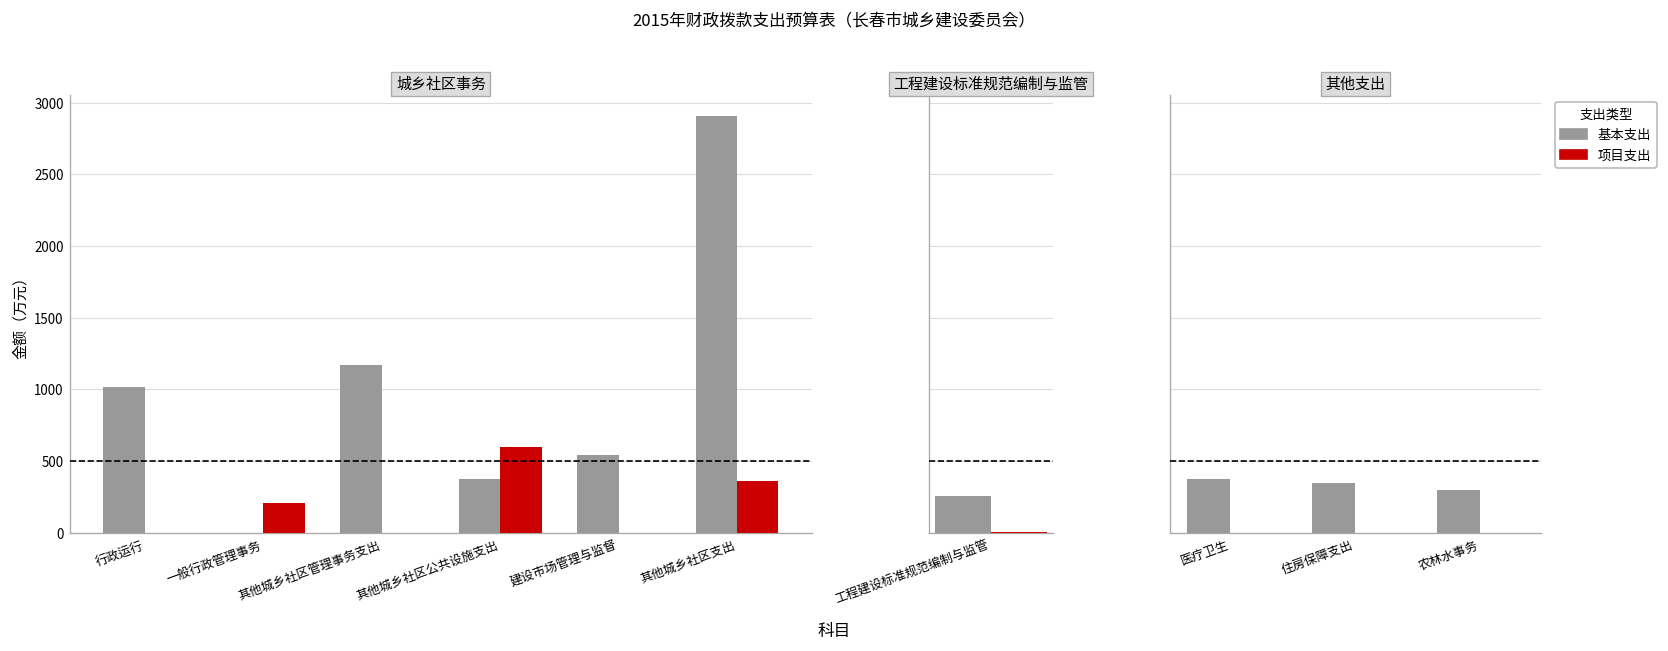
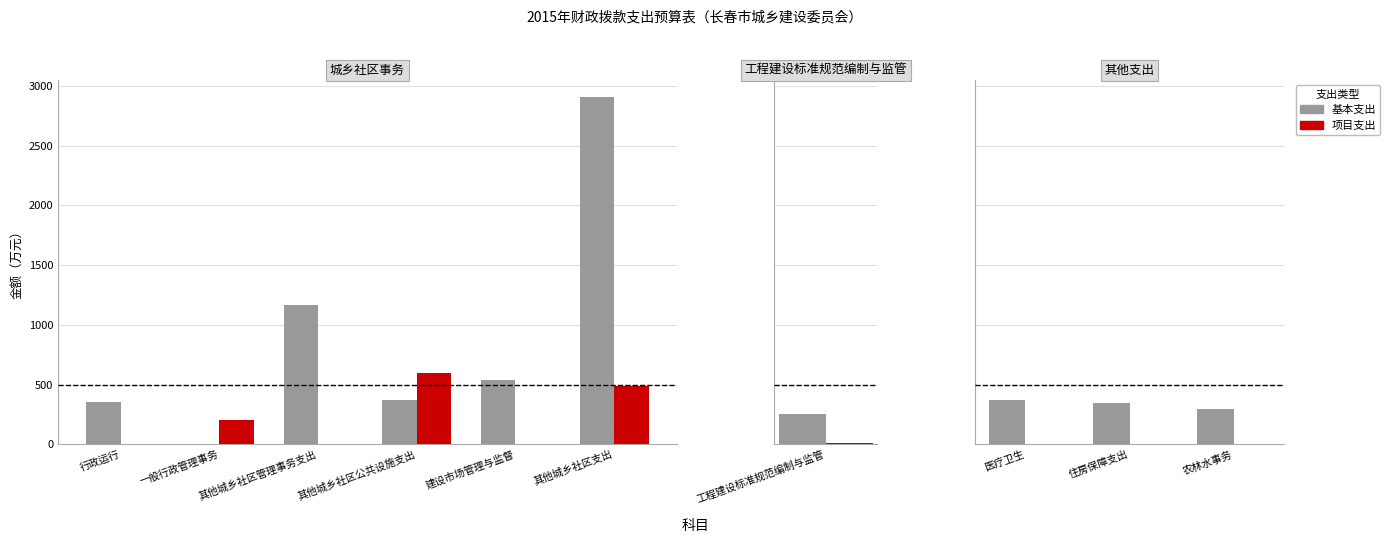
城乡社区事务, 基本支出, 行政运行: 1010 -> 360
城乡社区事务, 项目支出, 其他城乡社区支出: 360 -> 490
